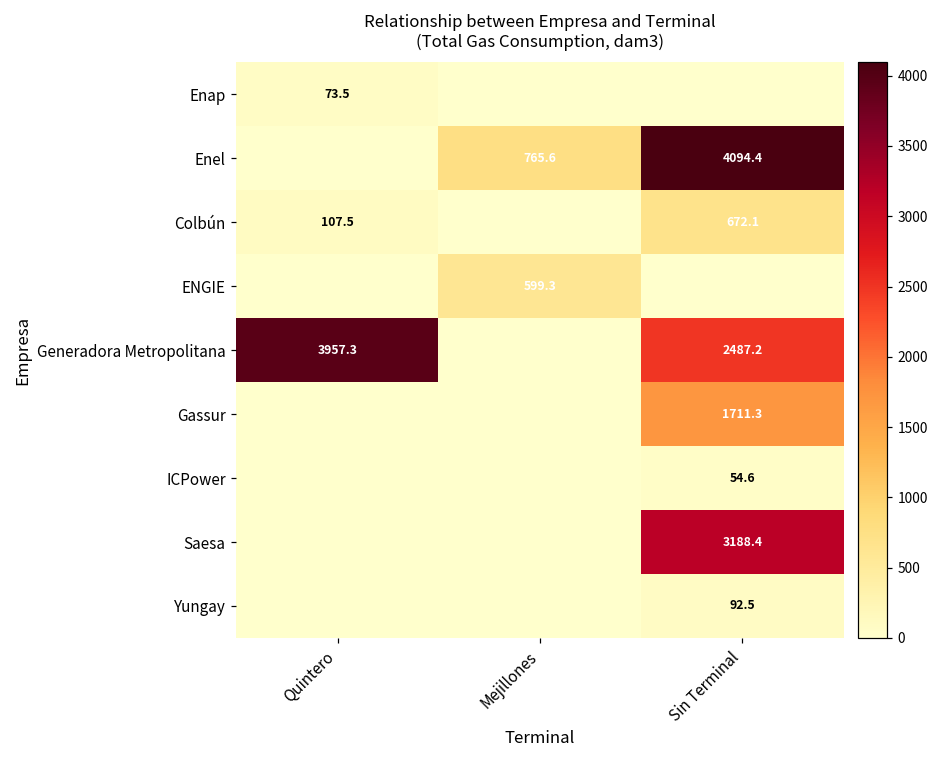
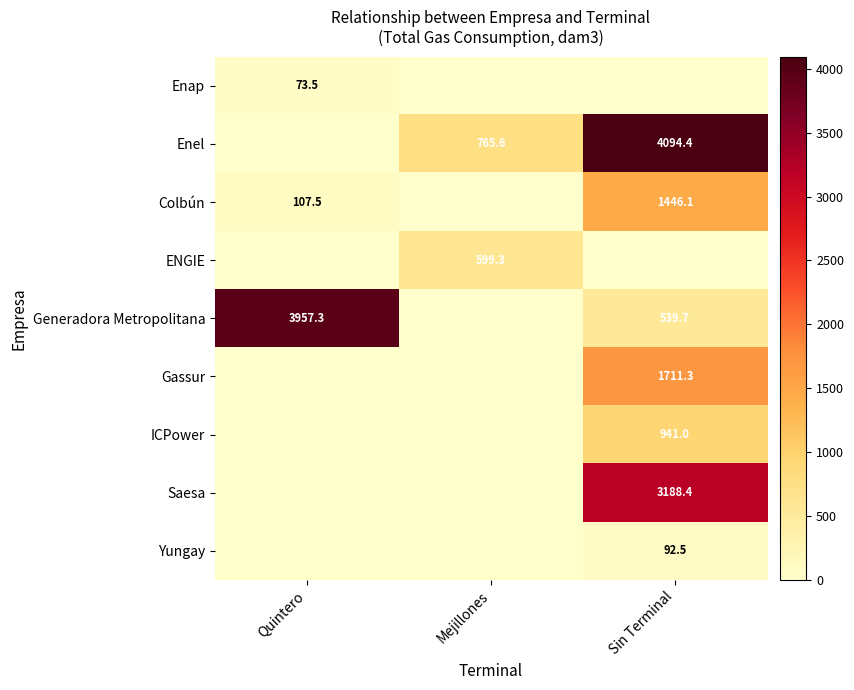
Colbún, Sin Terminal: 672.1 -> 1446.1
Generadora Metropolitana, Sin Terminal: 2487.2 -> 539.7
ICPower, Sin Terminal: 54.6 -> 941.0
